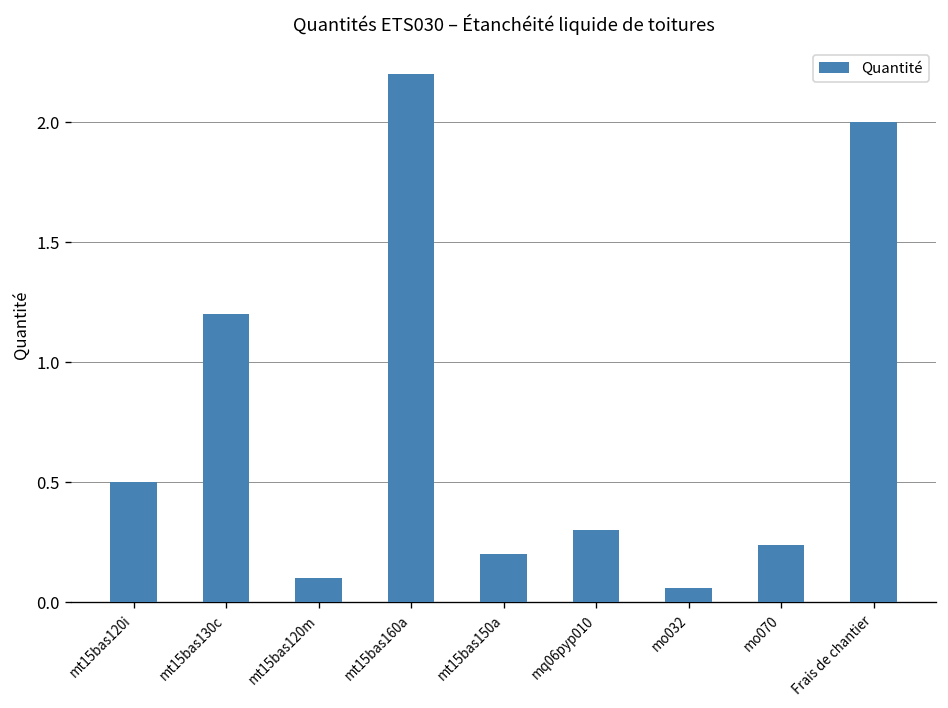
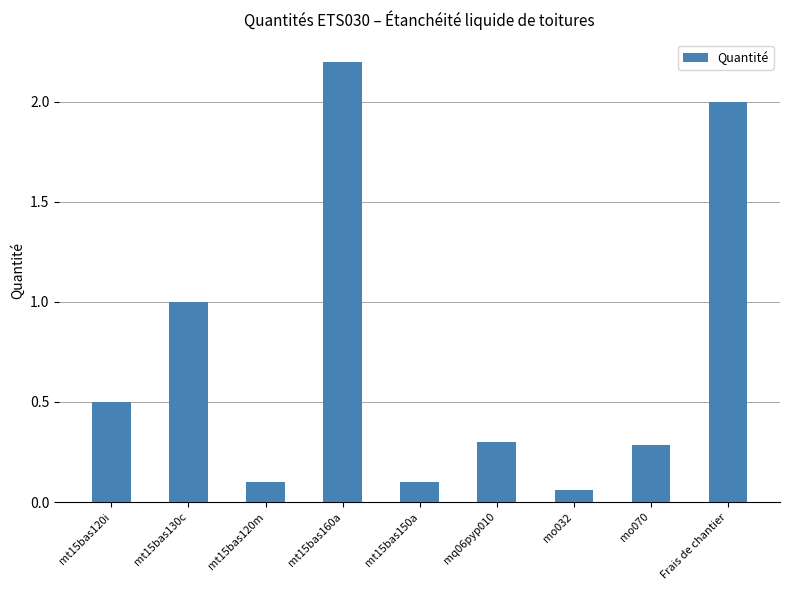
mt15bas130c: 1.2 -> 1.0
mt15bas150a: 0.2 -> 0.1
mo070: 0.24 -> 0.29
